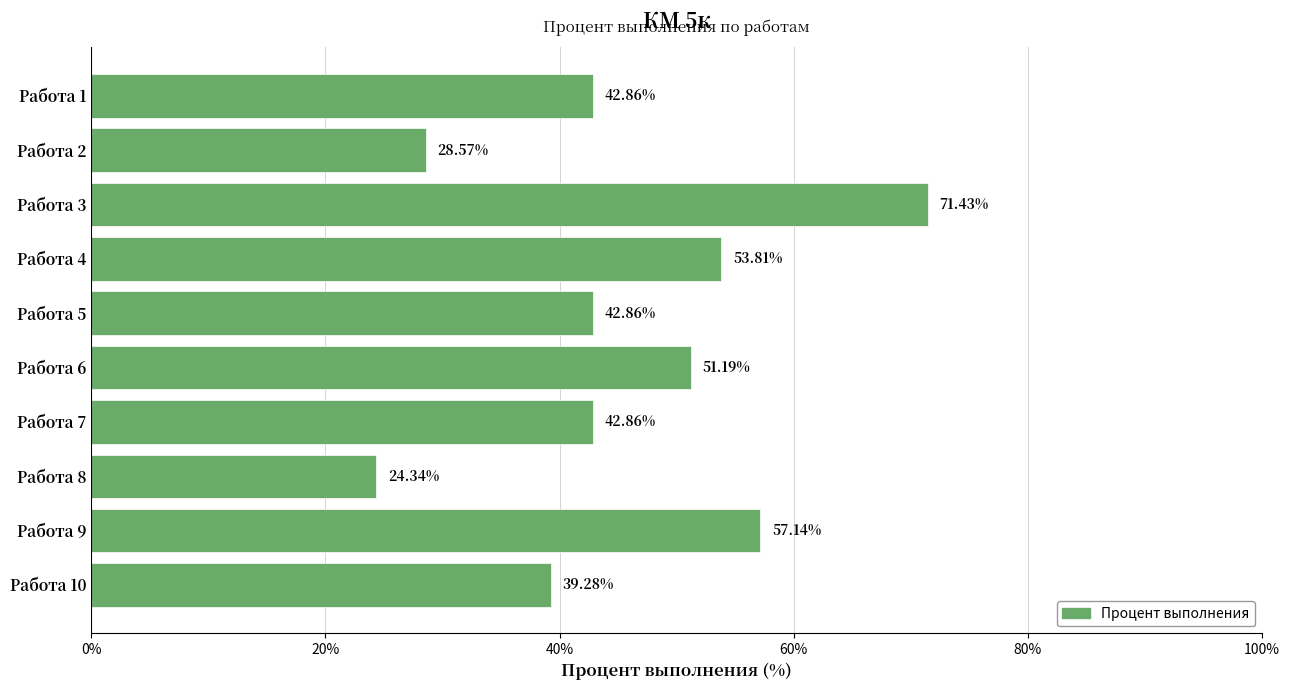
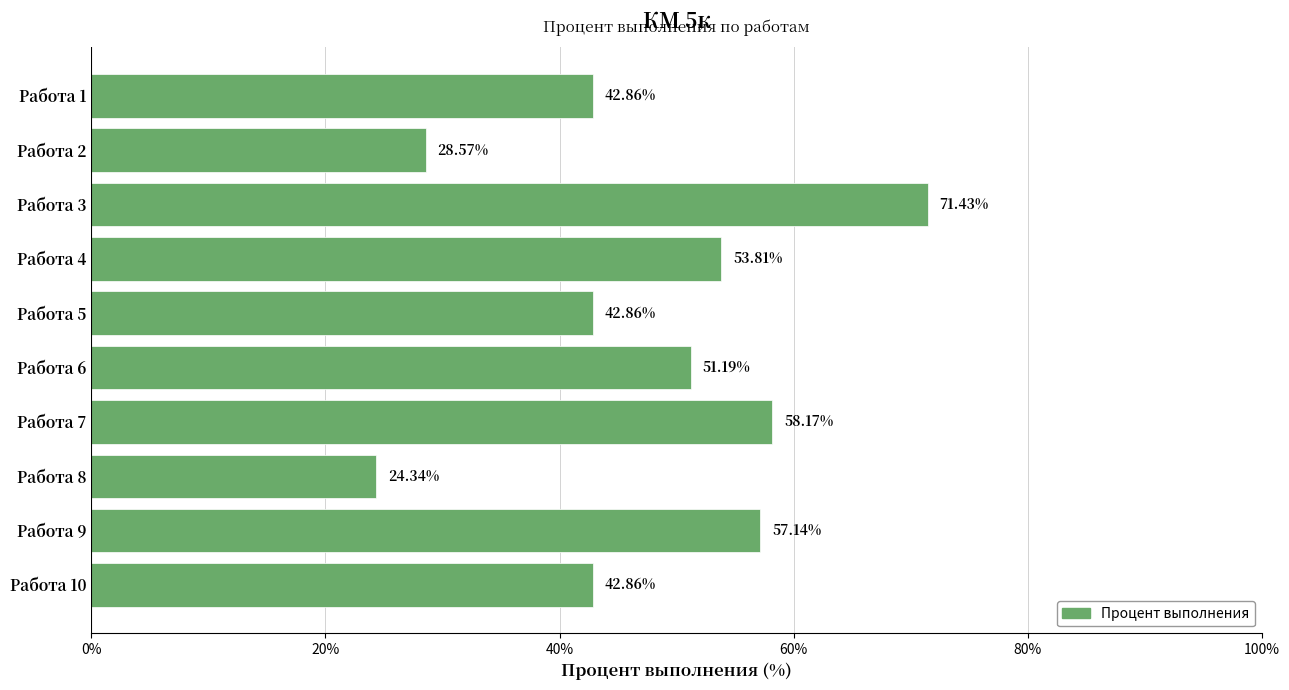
Работа 7: 42.86% -> 58.17%
Работа 10: 39.28% -> 42.86%
